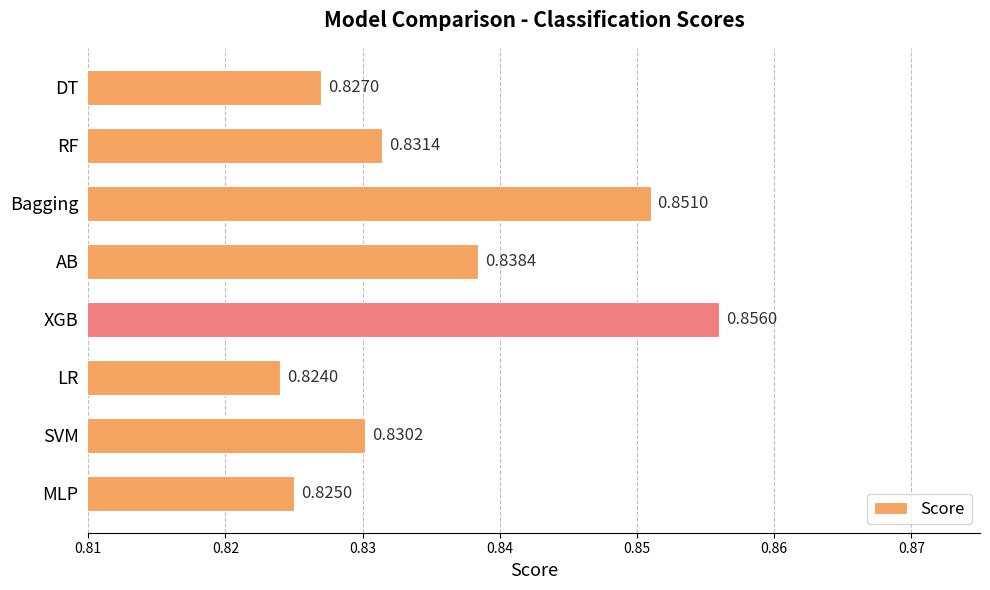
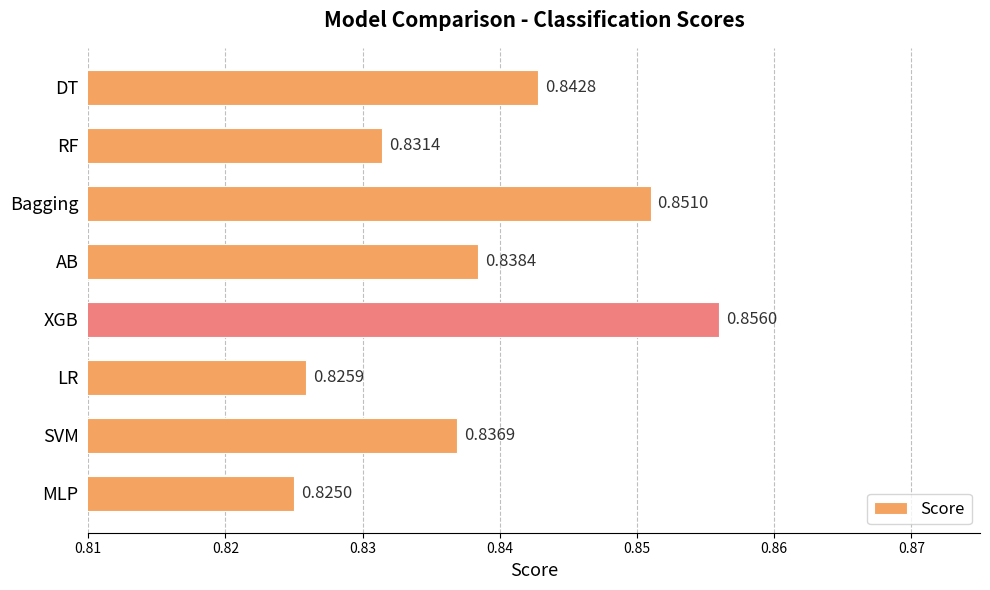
DT: 0.8270 -> 0.8428
LR: 0.8240 -> 0.8259
SVM: 0.8302 -> 0.8369
